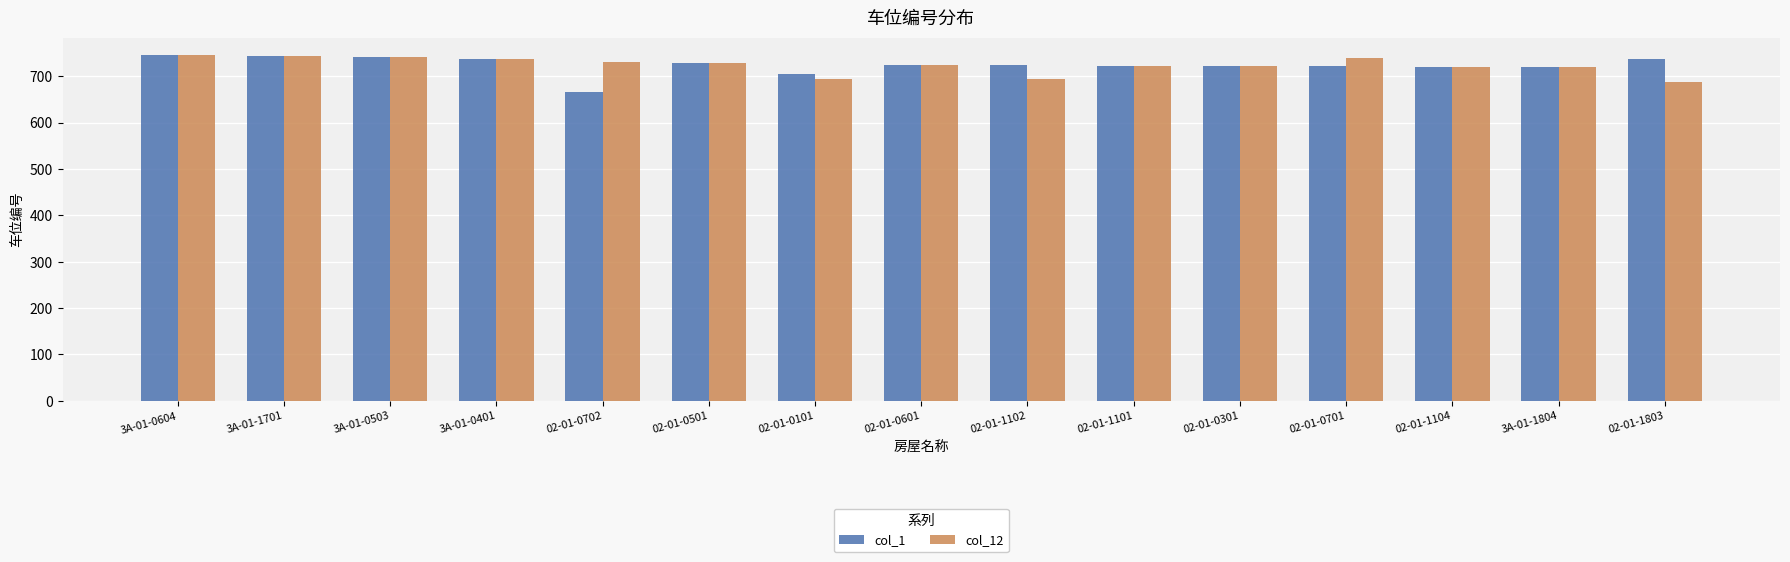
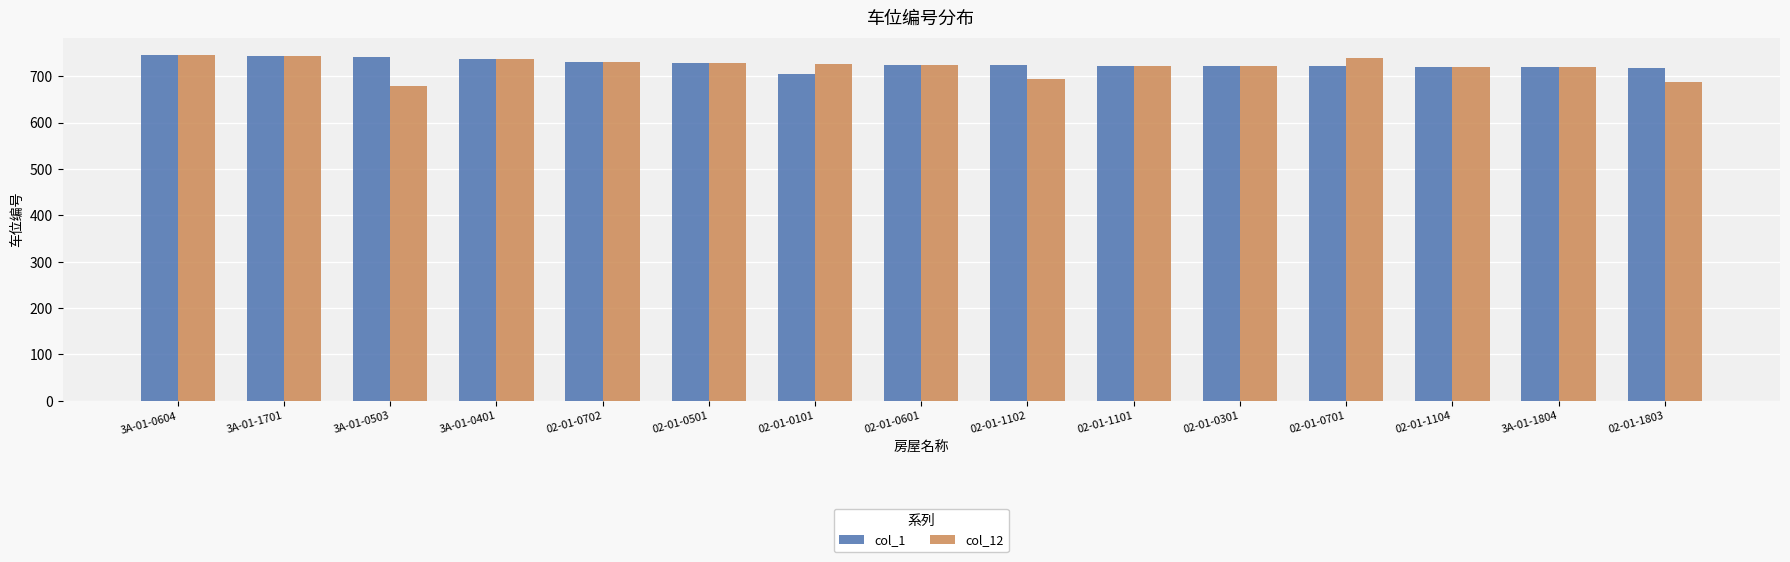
col_12, 3A-01-0503: 740 -> 680
col_1, 02-01-0702: 670 -> 730
col_12, 02-01-0101: 690 -> 730
col_1, 02-01-1803: 740 -> 720
